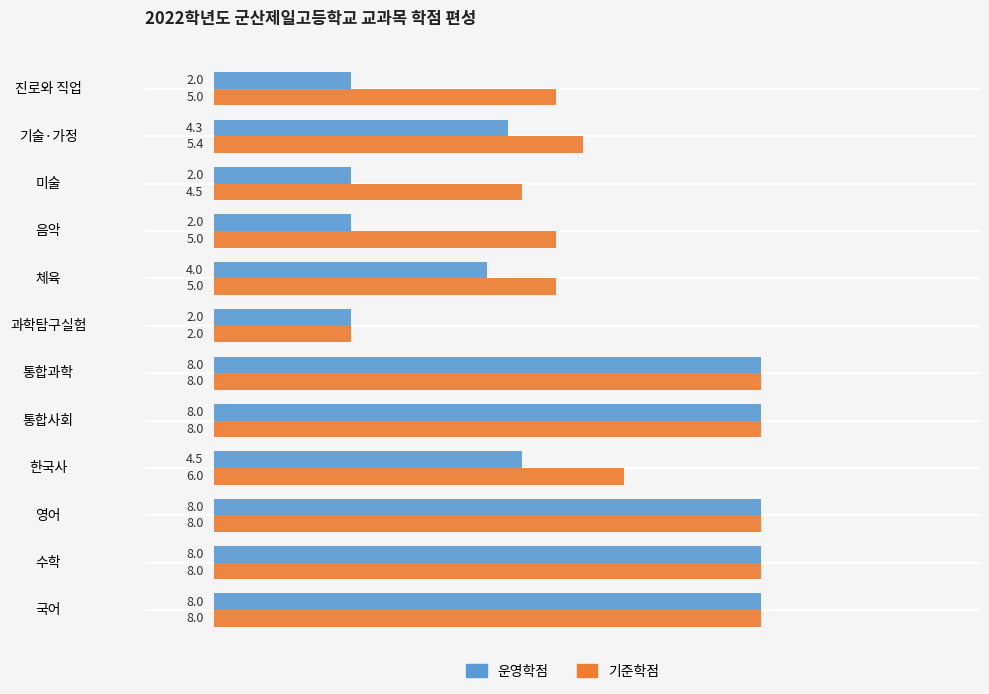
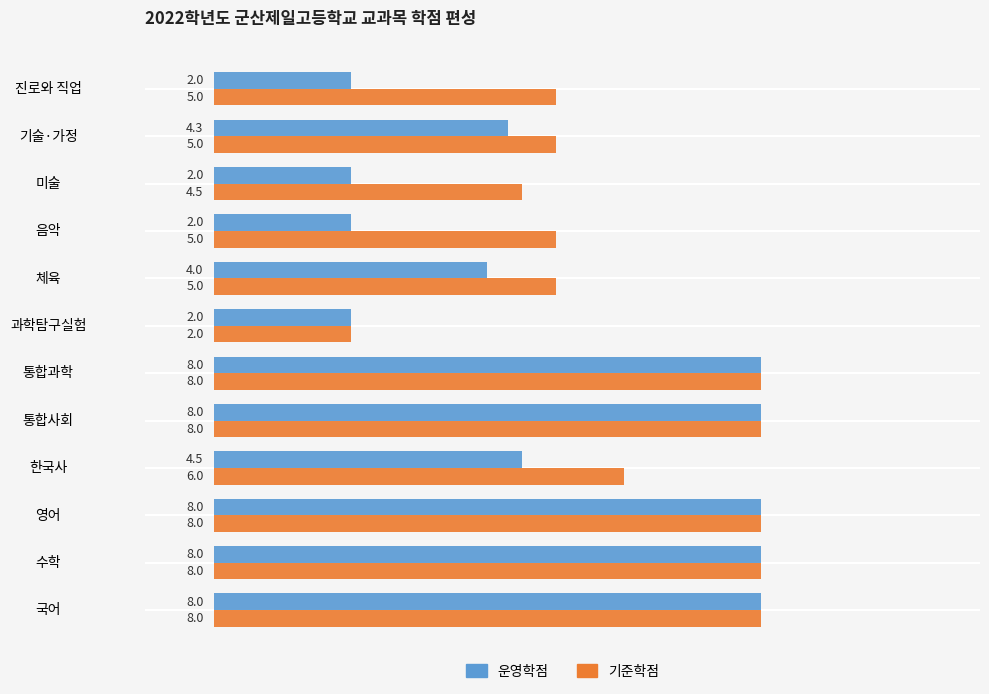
기준학점, 기술·가정: 5.4 -> 5.0
